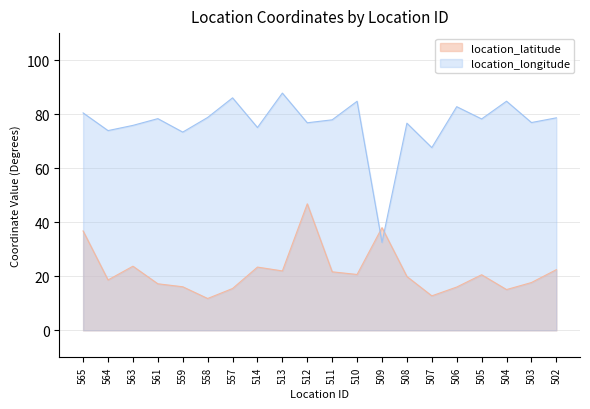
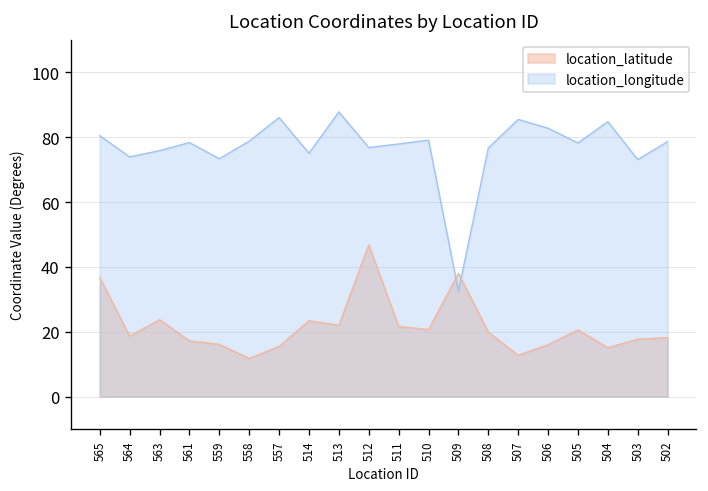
location_longitude, 510: 85 -> 79
location_longitude, 507: 68 -> 85
location_longitude, 503: 77 -> 73
location_latitude, 502: 22 -> 18
